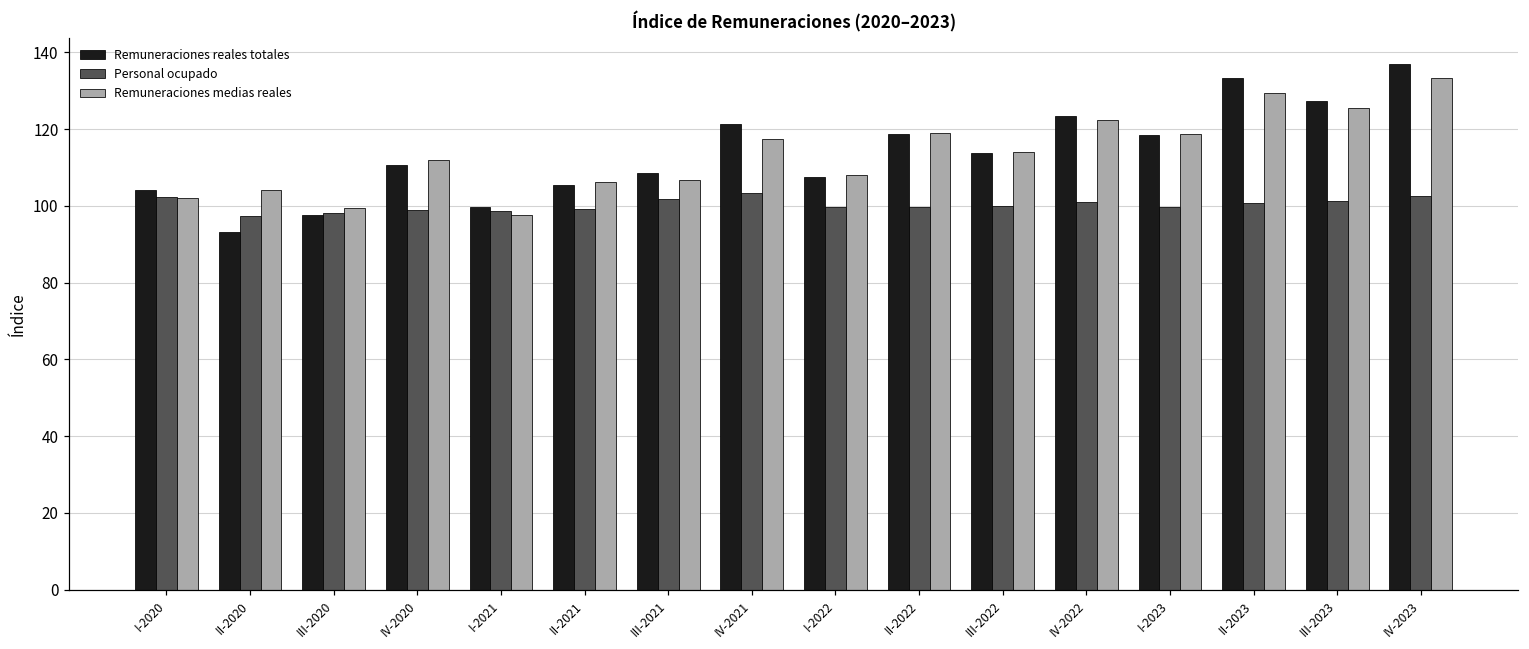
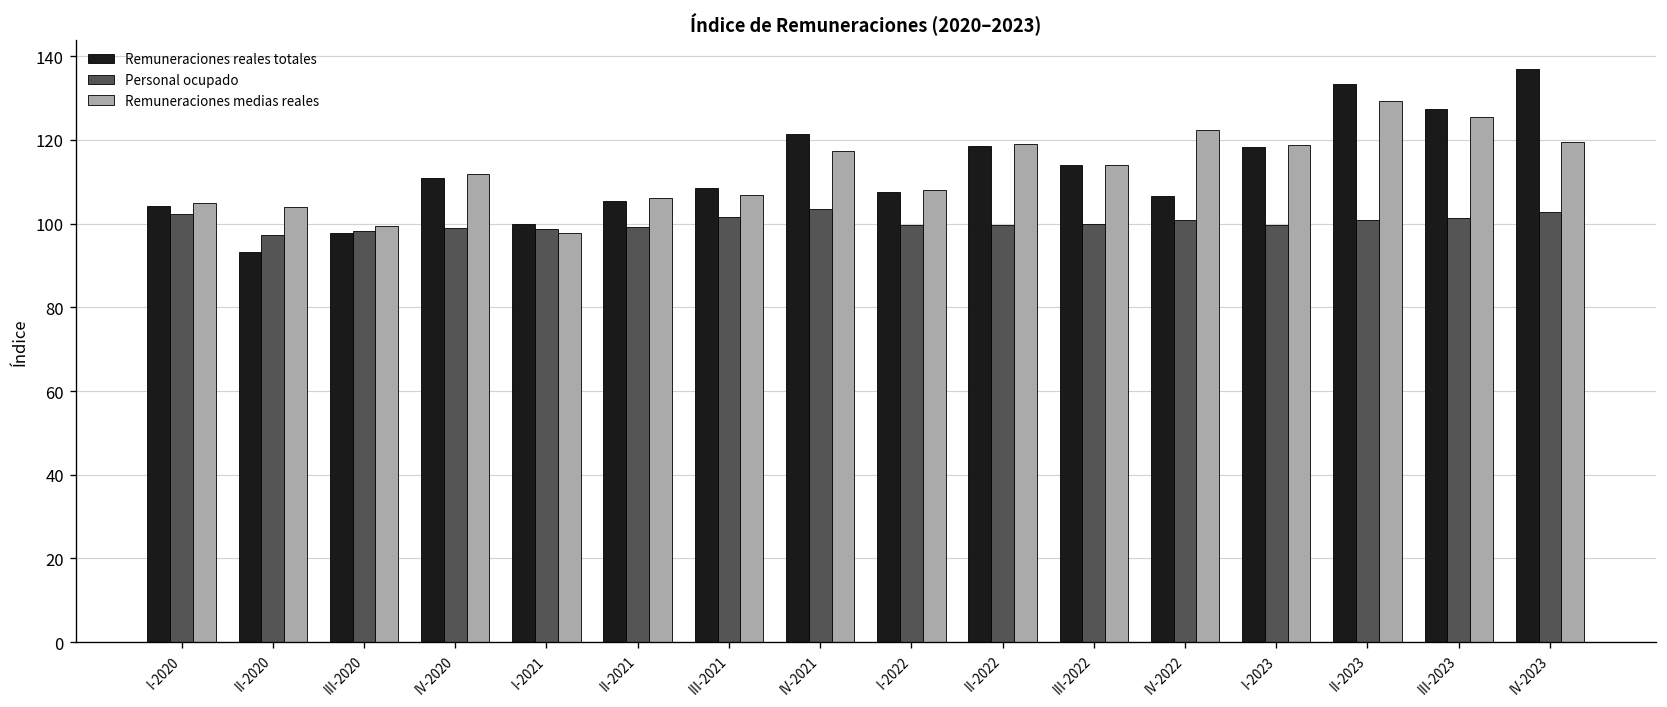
Remuneraciones medias reales, I-2020: 102 -> 105
Remuneraciones reales totales, IV-2022: 124 -> 106
Remuneraciones medias reales, IV-2023: 133 -> 120
